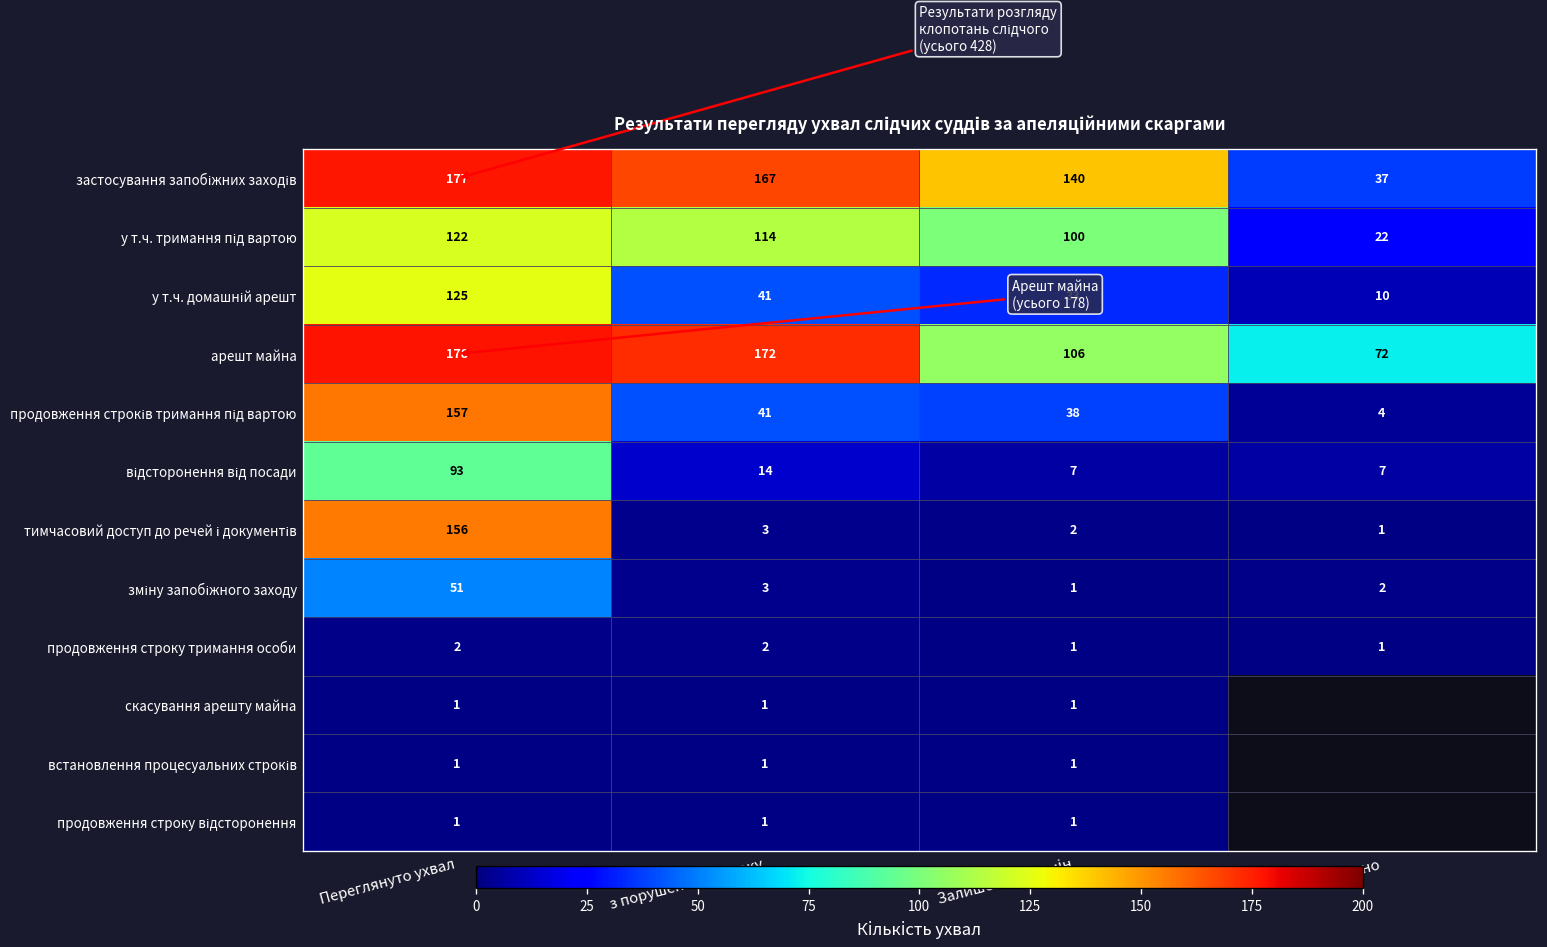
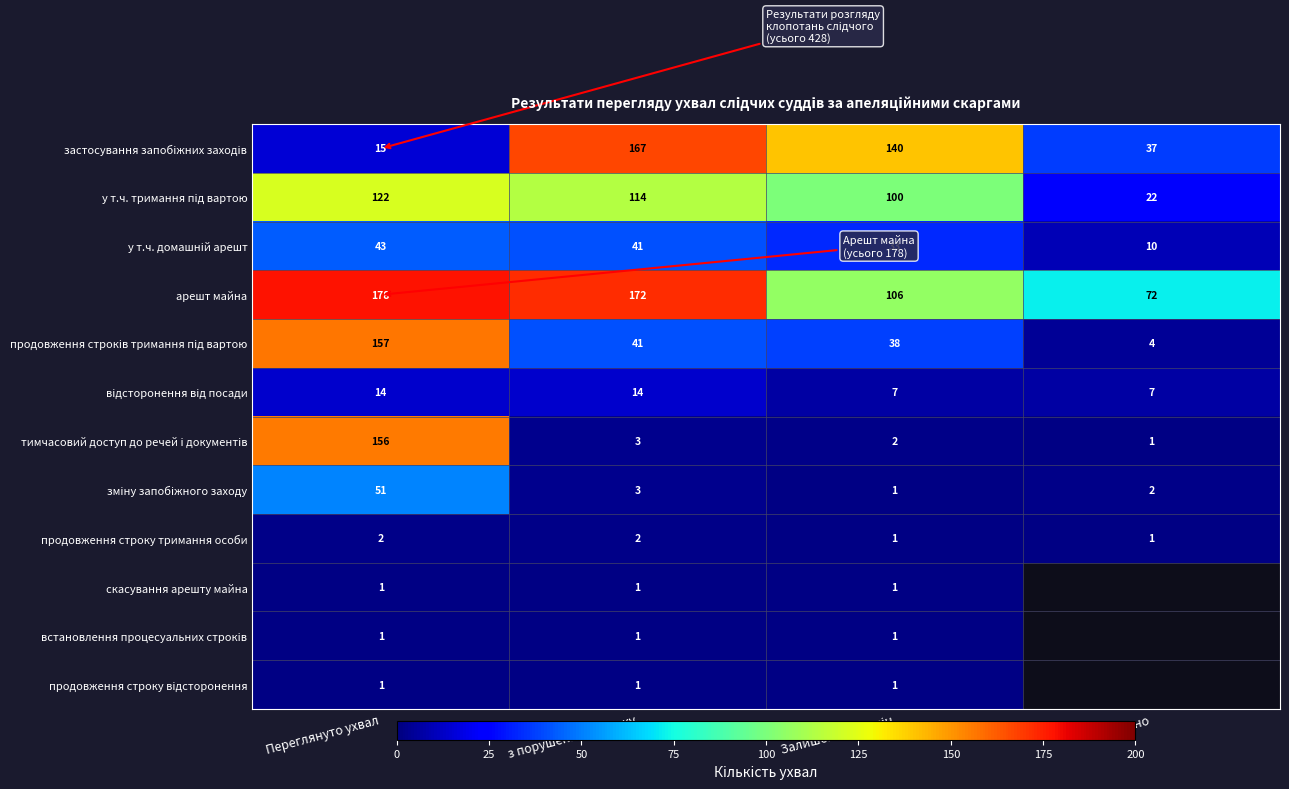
застосування запобіжних заходів, Переглянуто ухвал: 177 -> 15
у т.ч. домашній арешт, Переглянуто ухвал: 125 -> 43
відсторонення від посади, Переглянуто ухвал: 93 -> 14
